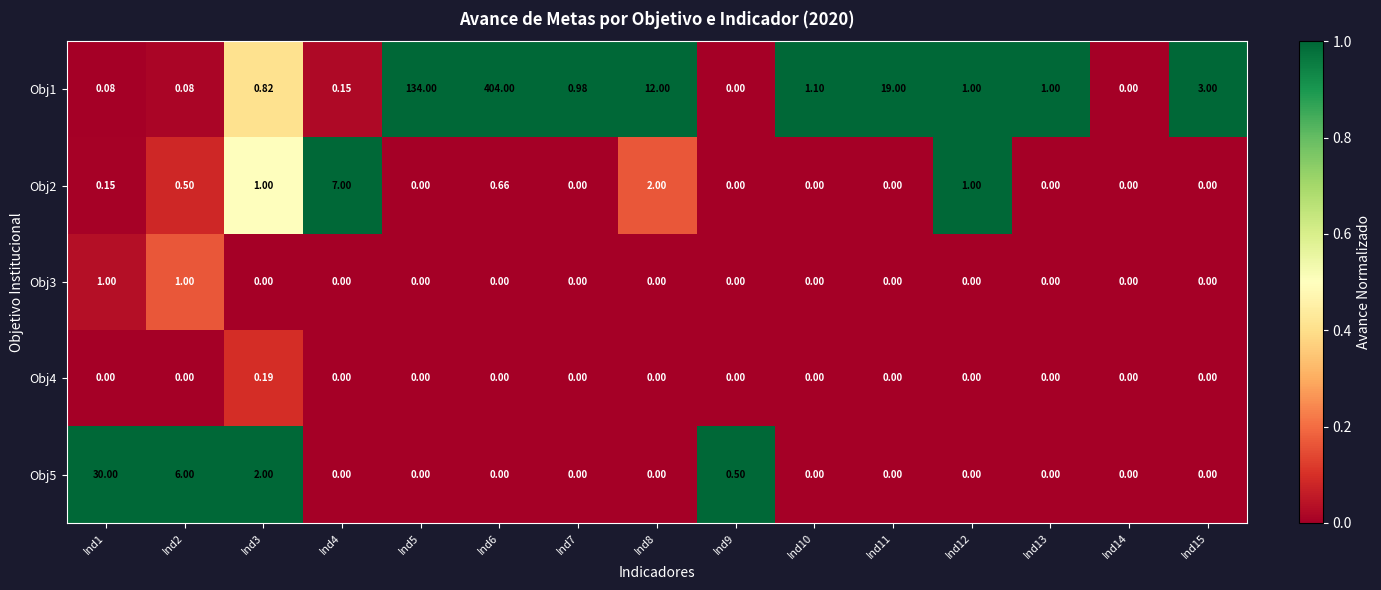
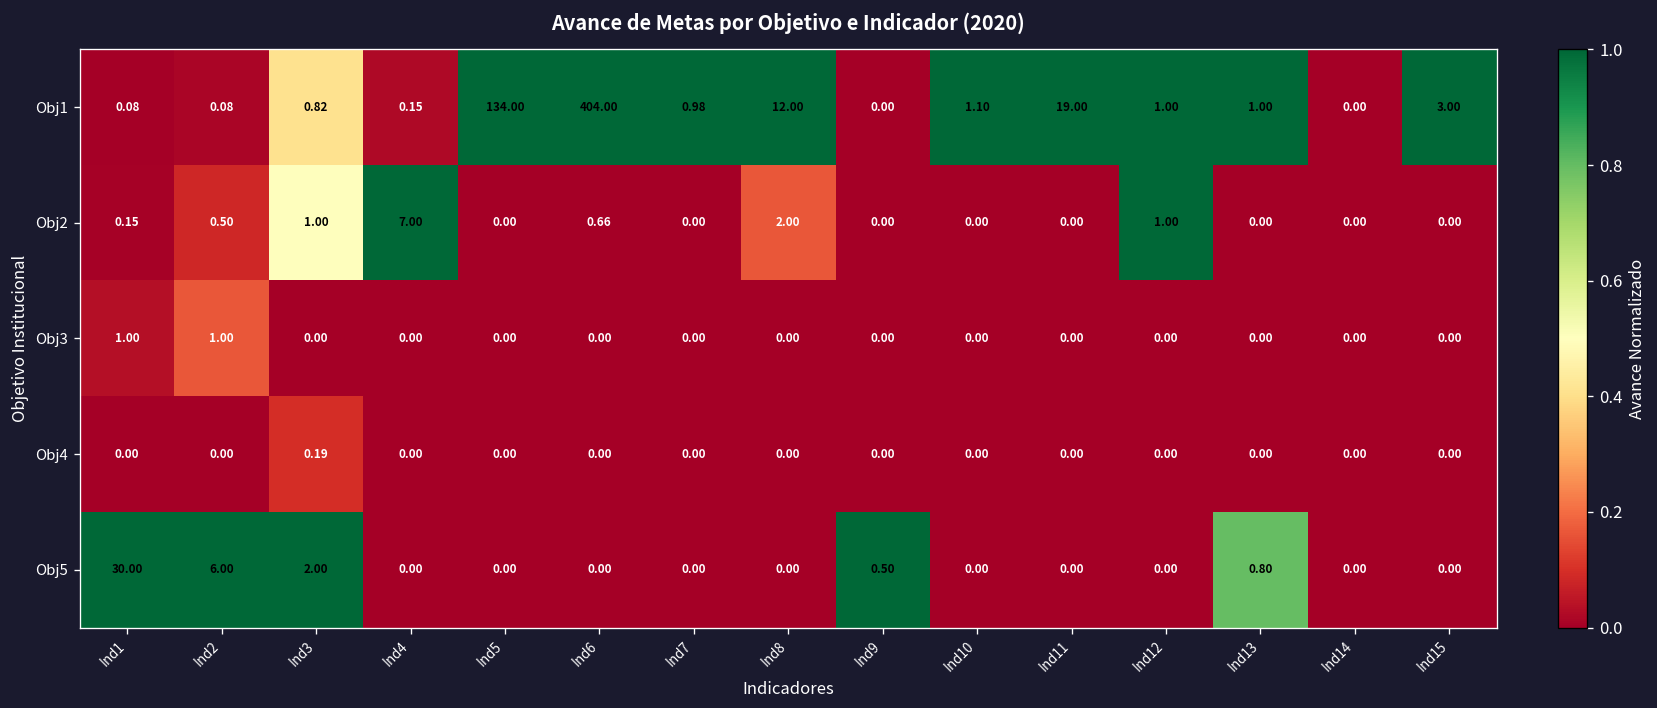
Obj5, Ind13: 0.00 -> 0.80
